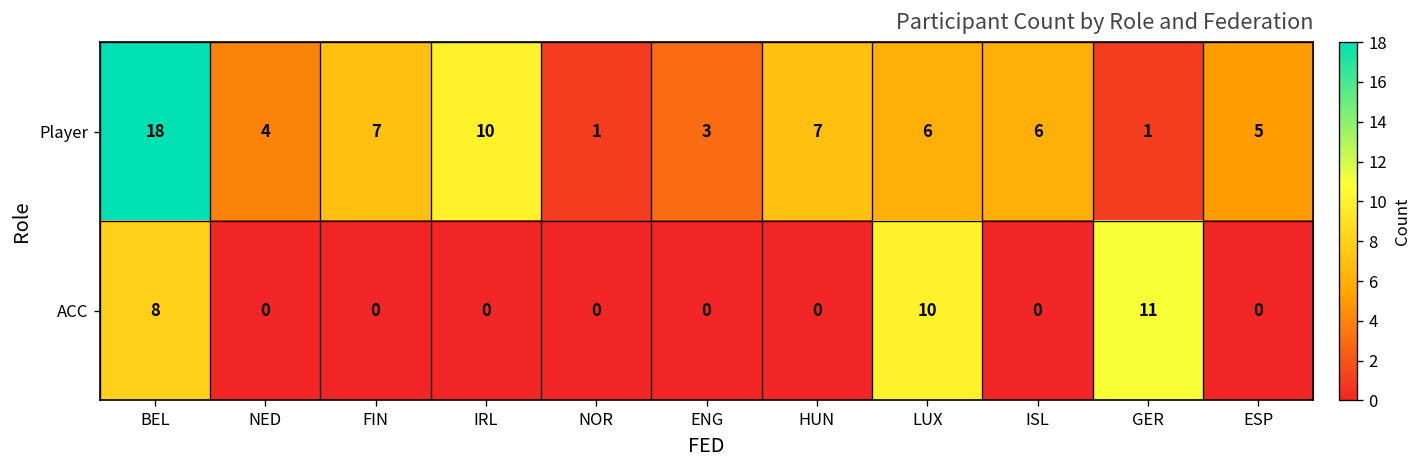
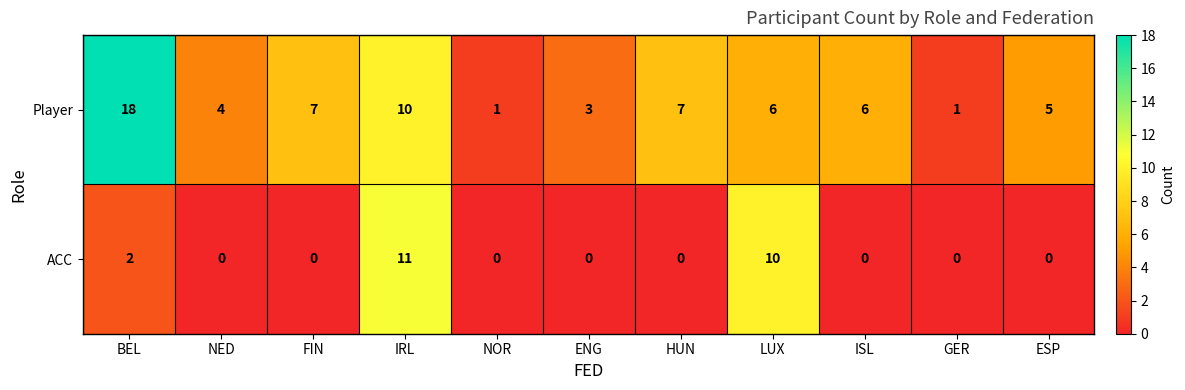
ACC, BEL: 8 -> 2
ACC, IRL: 0 -> 11
ACC, GER: 11 -> 0
